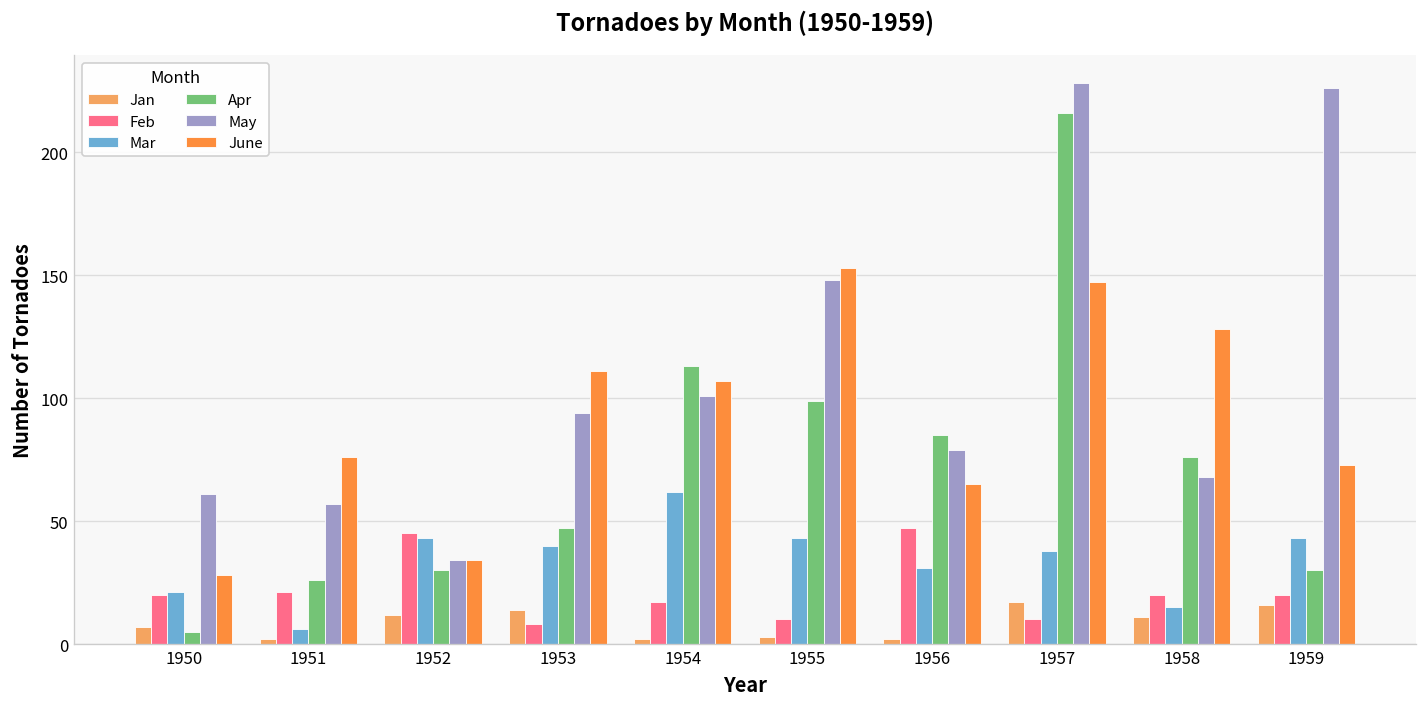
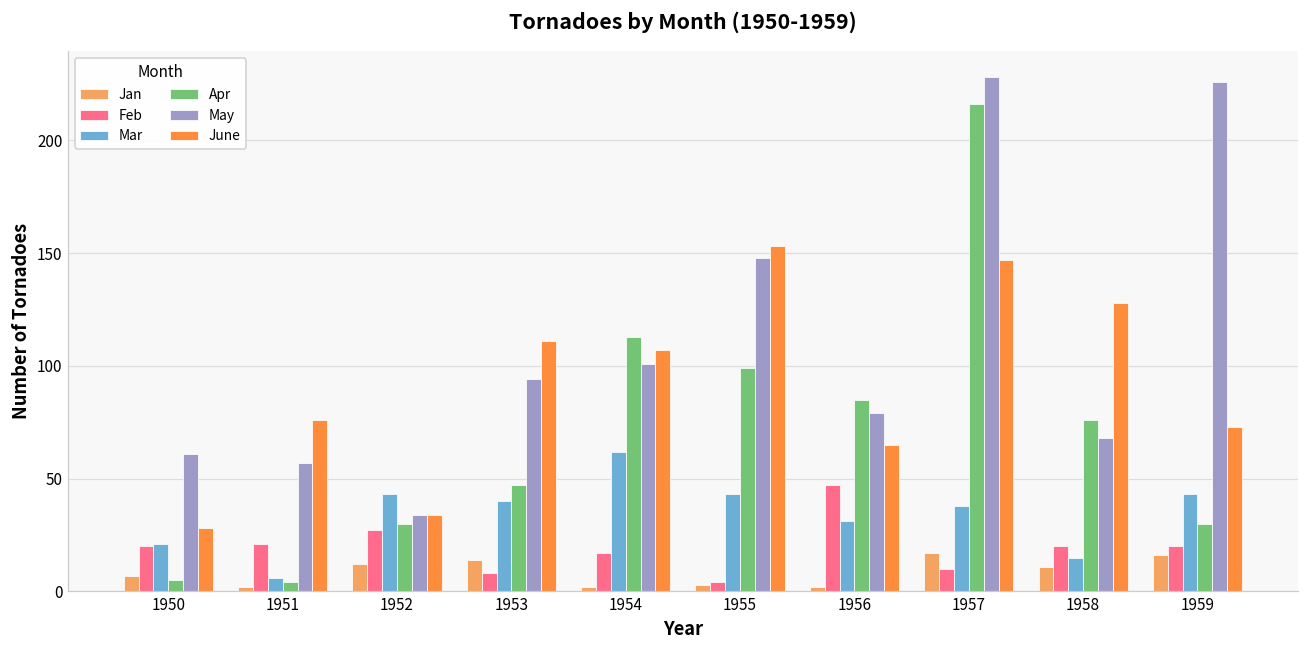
Apr, 1951: 26 -> 4
Feb, 1952: 45 -> 27
Feb, 1955: 10 -> 4
